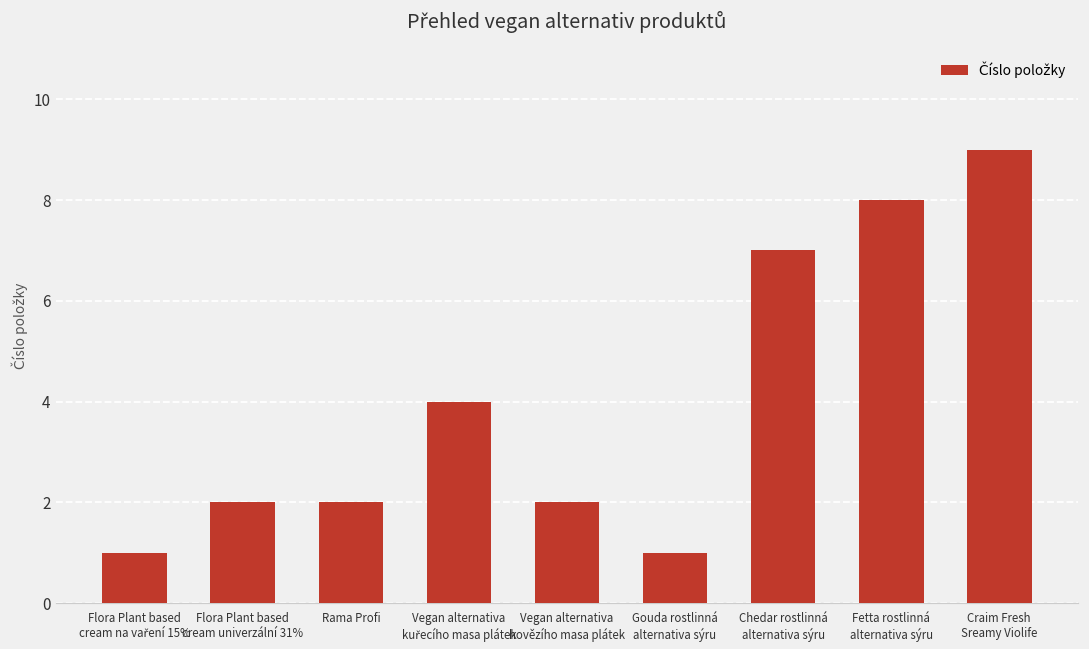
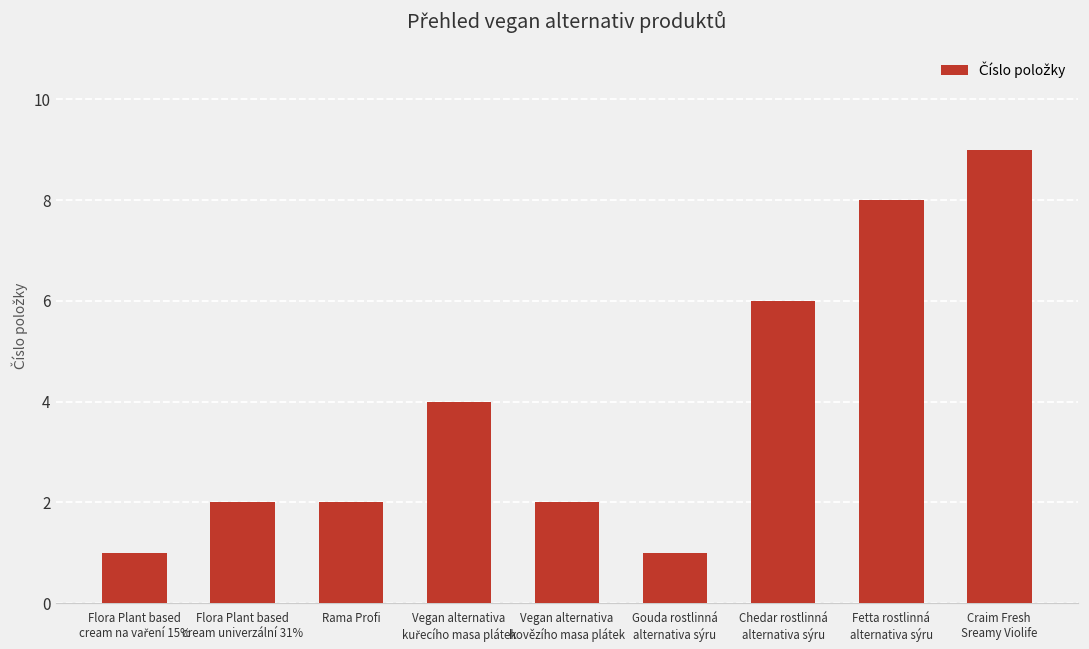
Chedar rostlinná alternativa sýru: 7 -> 6
